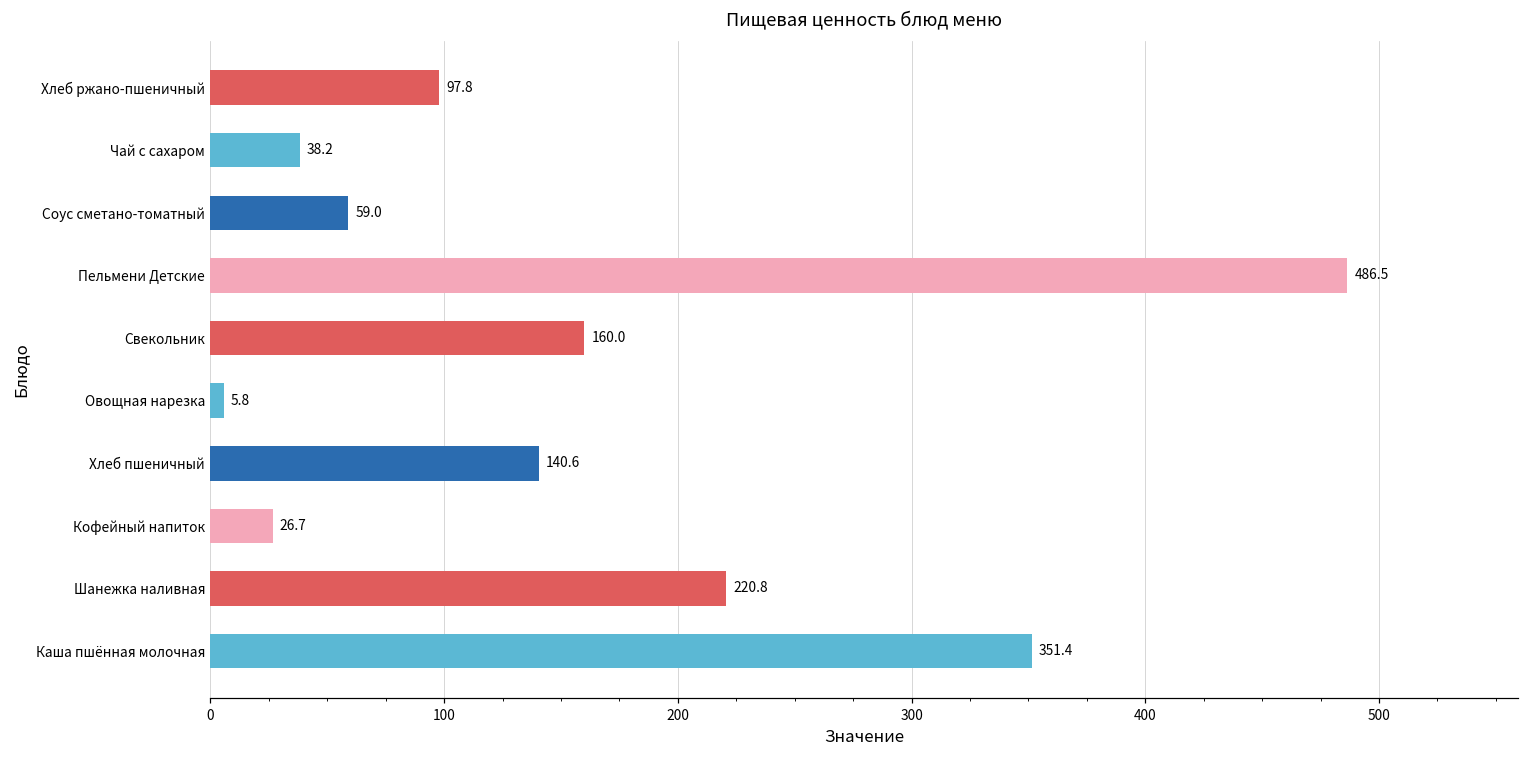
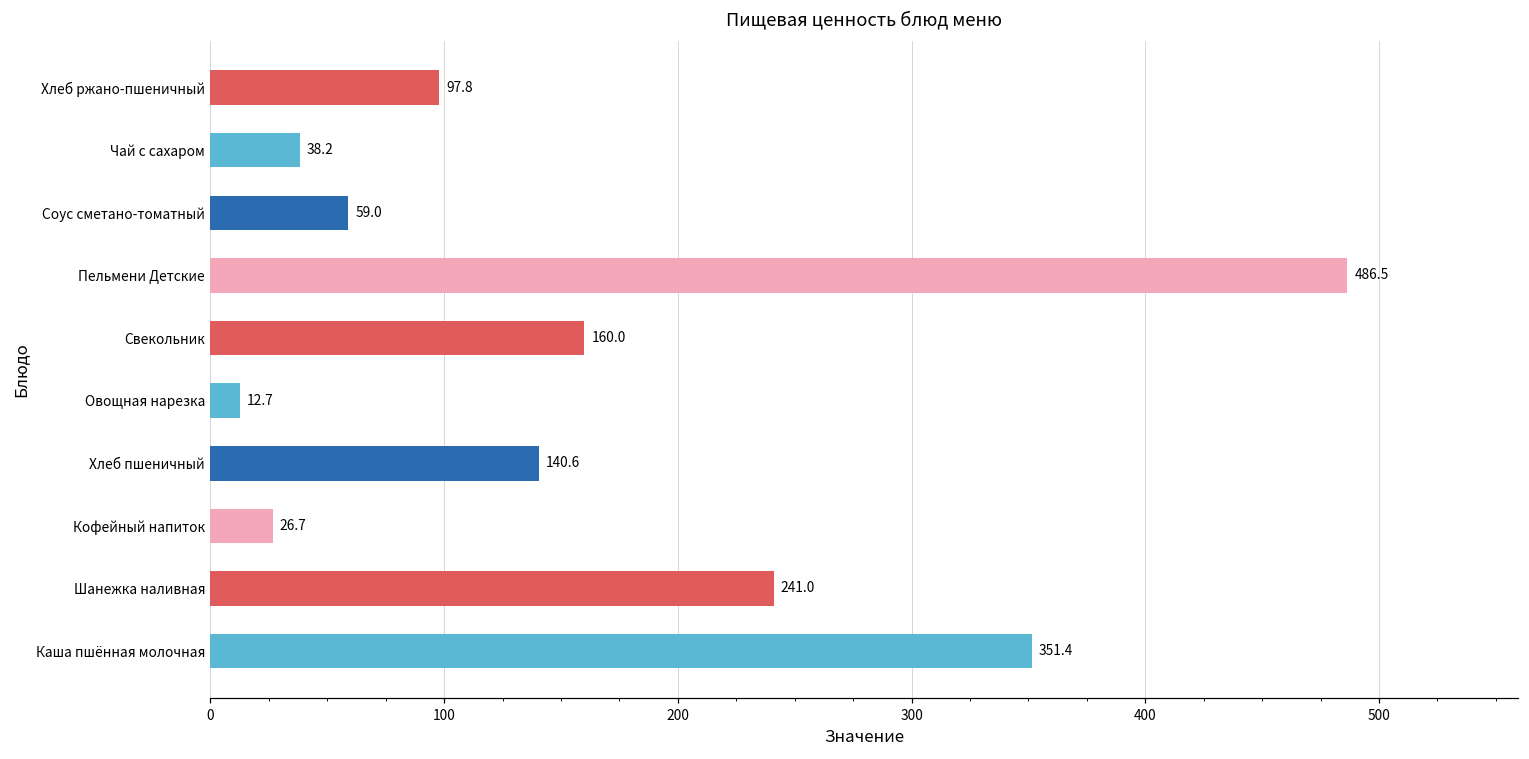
Овощная нарезка: 5.8 -> 12.7
Шанежка наливная: 220.8 -> 241.0
